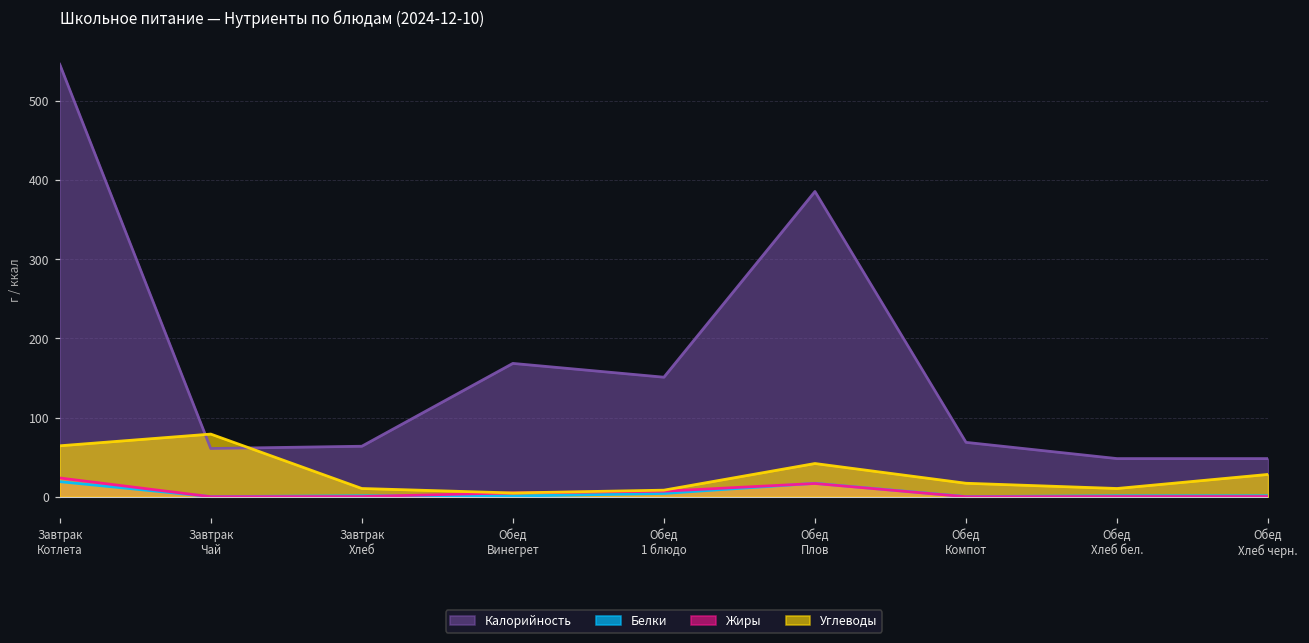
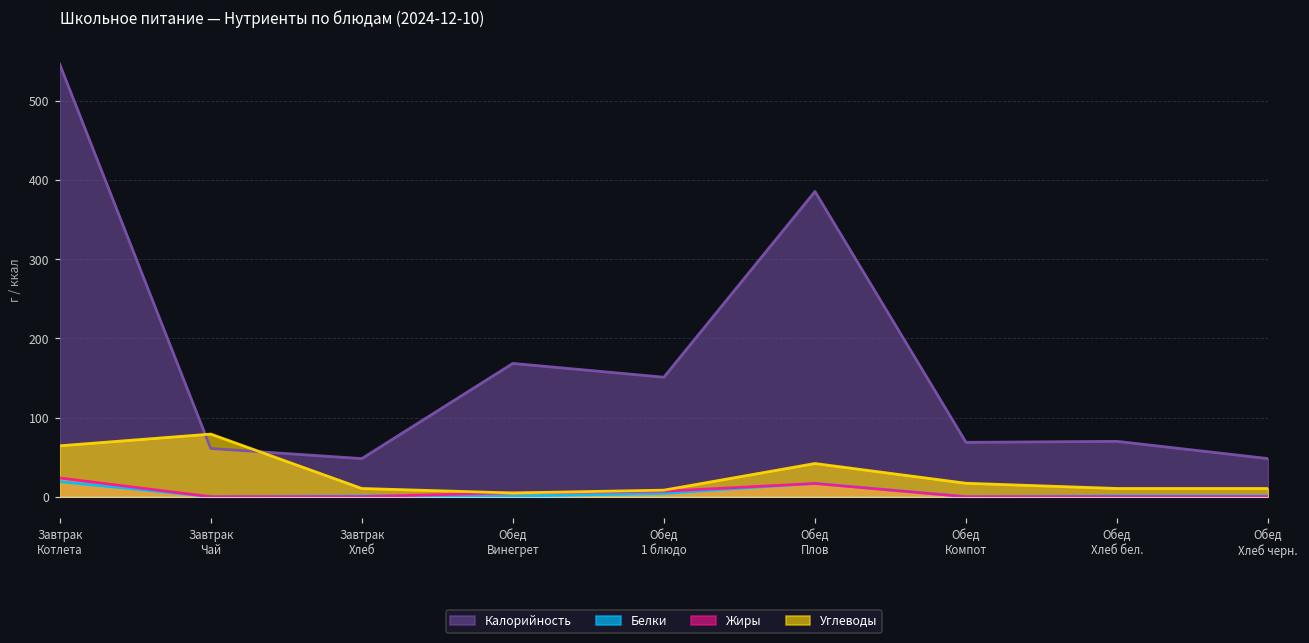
Калорийность, Завтрак Хлеб: 60 -> 50
Калорийность, Обед Хлеб бел.: 50 -> 70
Углеводы, Обед Хлеб черн.: 30 -> 10
